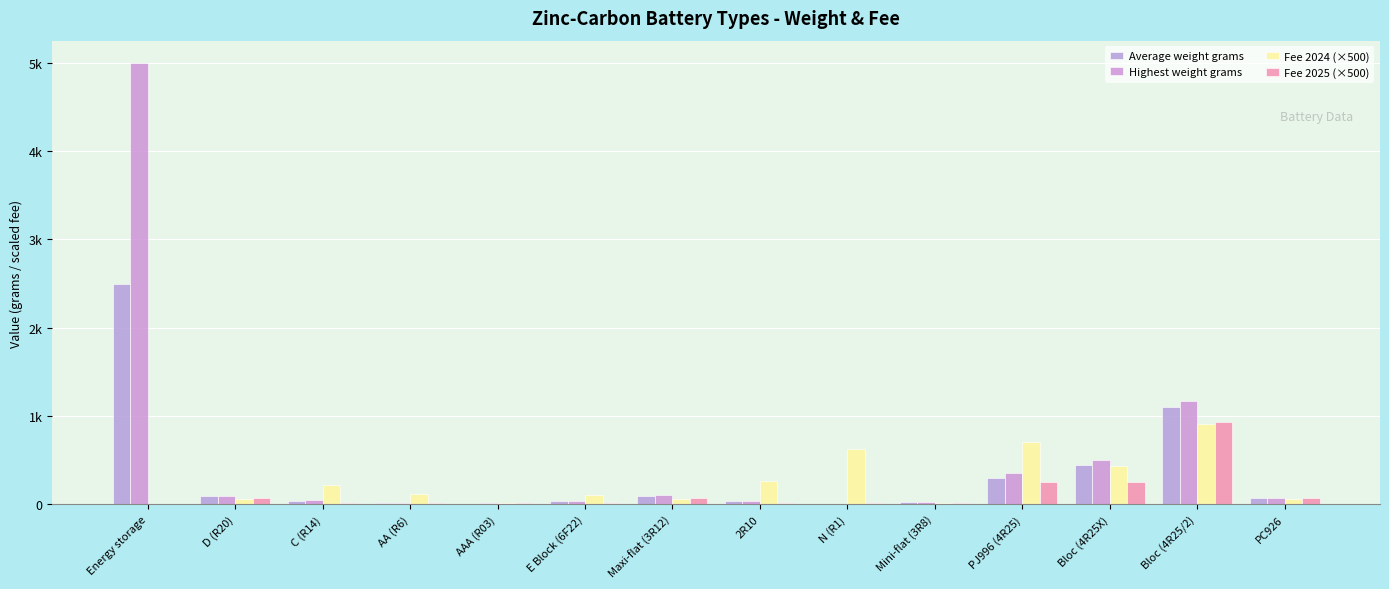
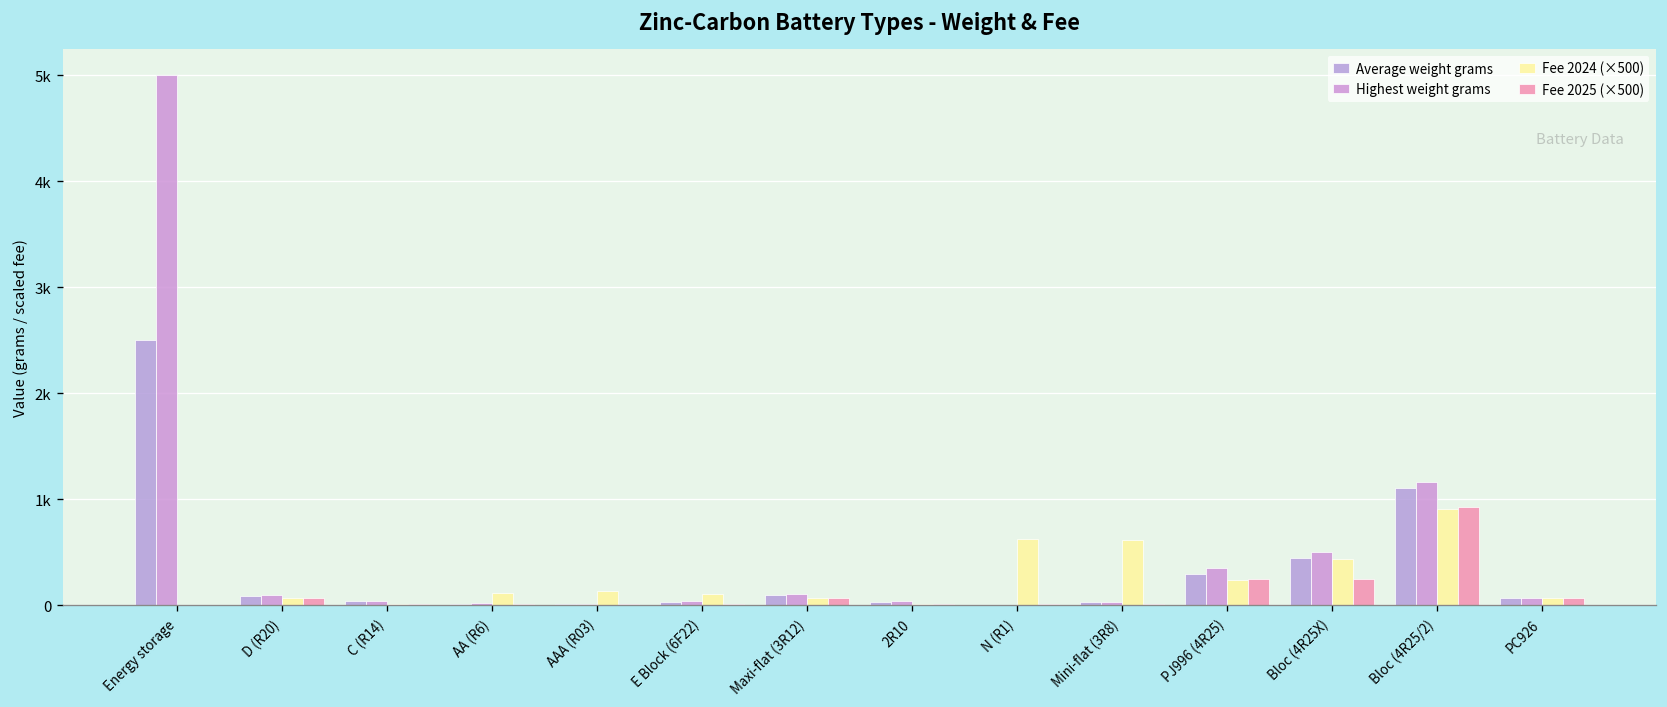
Fee 2024 (×500), C (R14): 200 -> 0
Fee 2024 (×500), AAA (R03): 0 -> 100
Fee 2024 (×500), 2R10: 300 -> 0
Fee 2024 (×500), Mini-flat (3R8): 0 -> 600
Fee 2024 (×500), PJ996 (4R25): 700 -> 200
